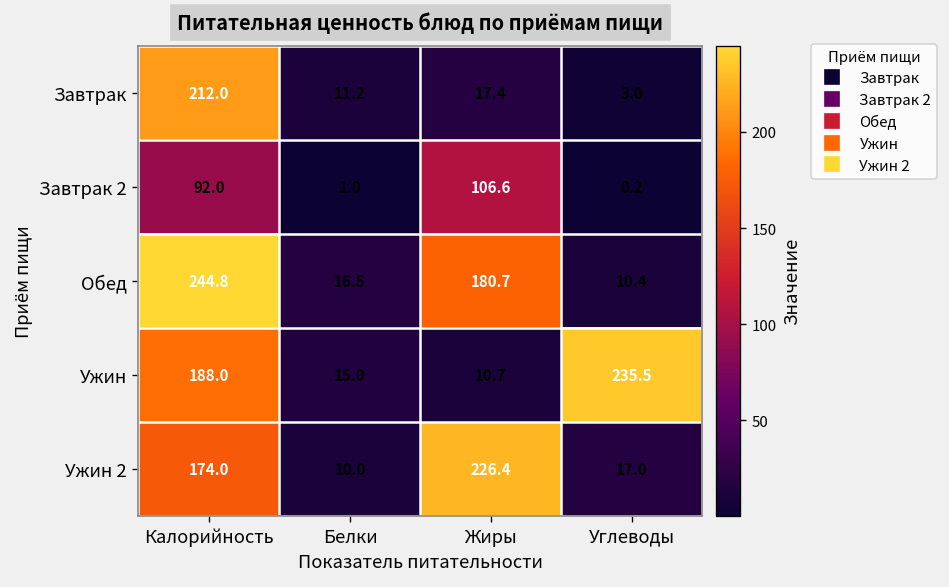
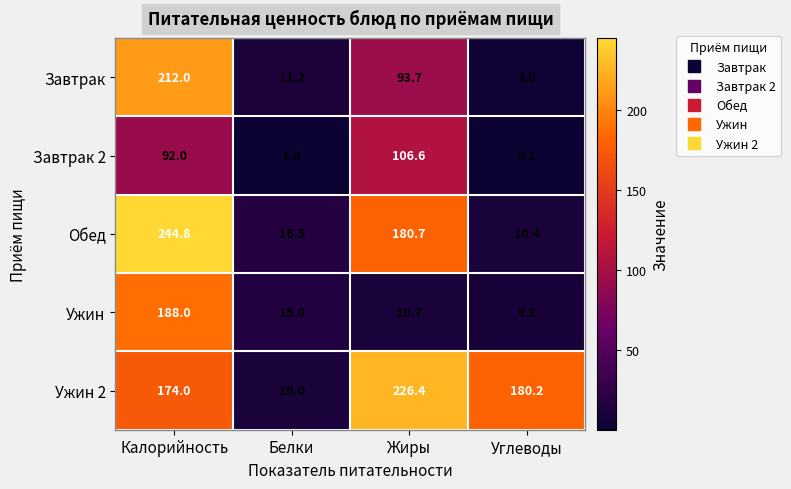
Завтрак, Жиры: 17.4 -> 93.7
Ужин, Углеводы: 235.5 -> 9.2
Ужин 2, Углеводы: 17.0 -> 180.2
